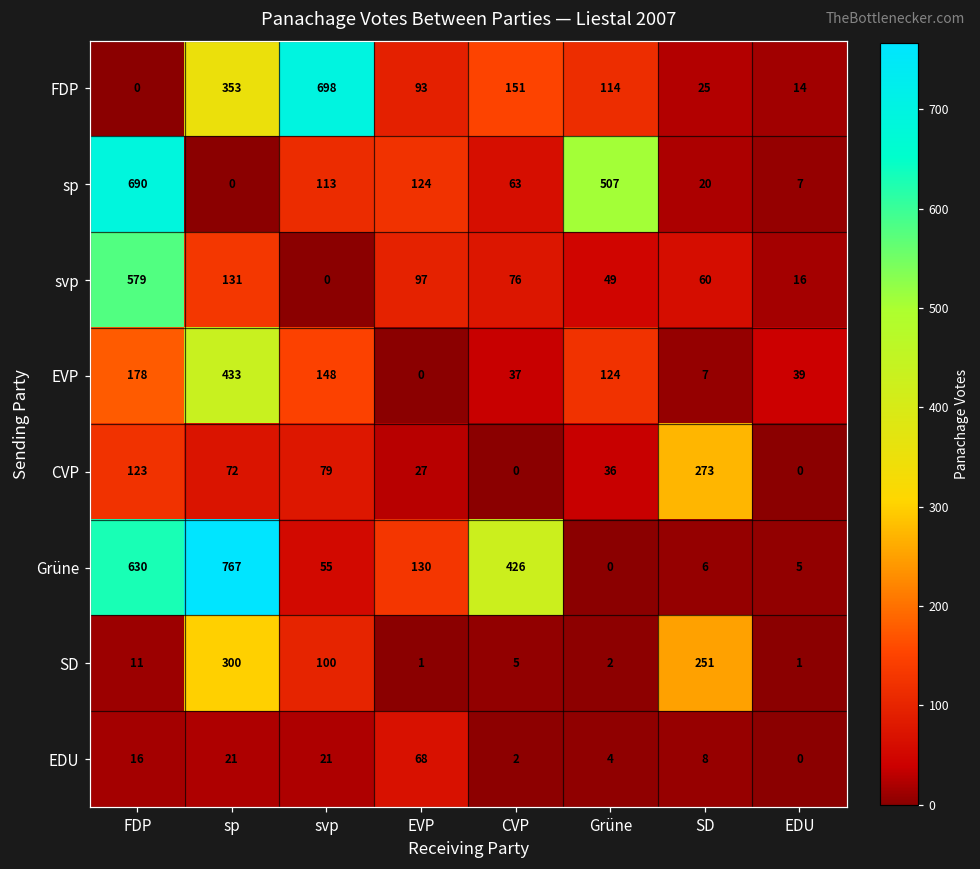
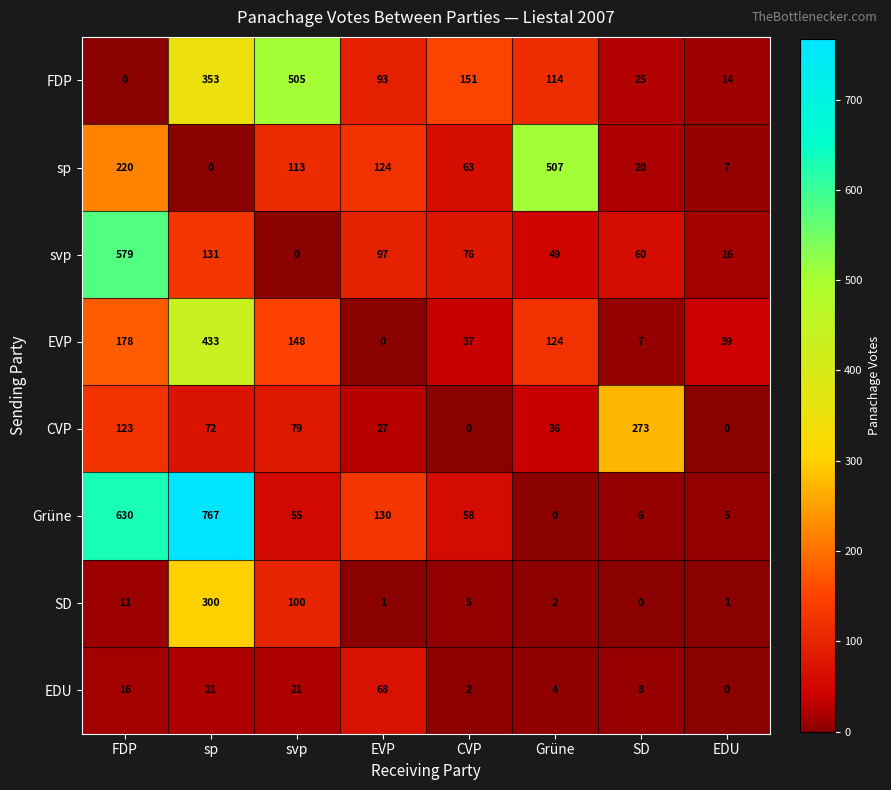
FDP, svp: 698 -> 505
sp, FDP: 690 -> 220
Grüne, CVP: 426 -> 58
SD, SD: 251 -> 0
